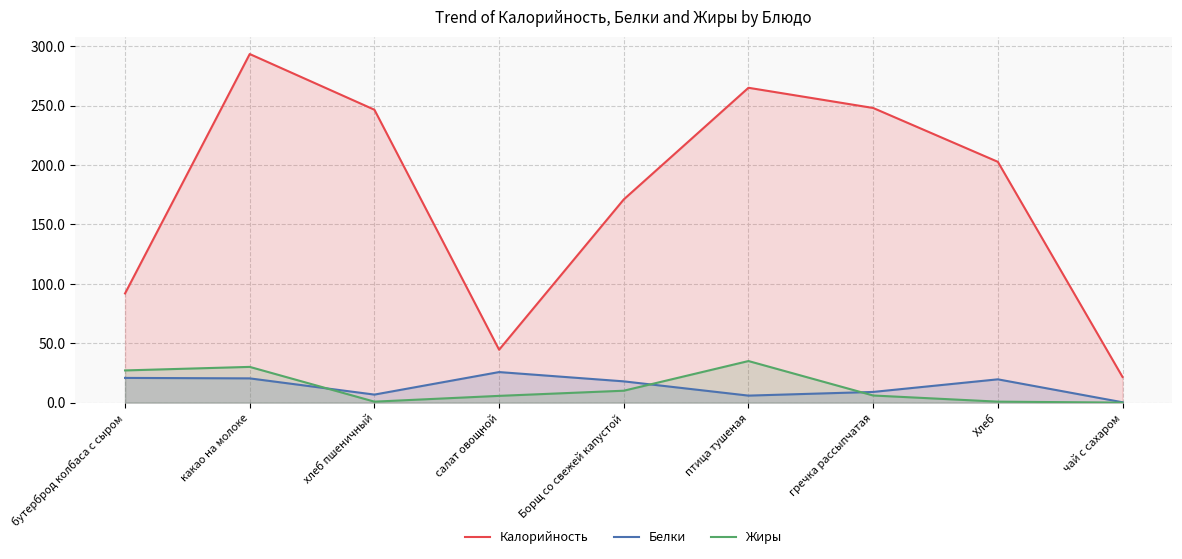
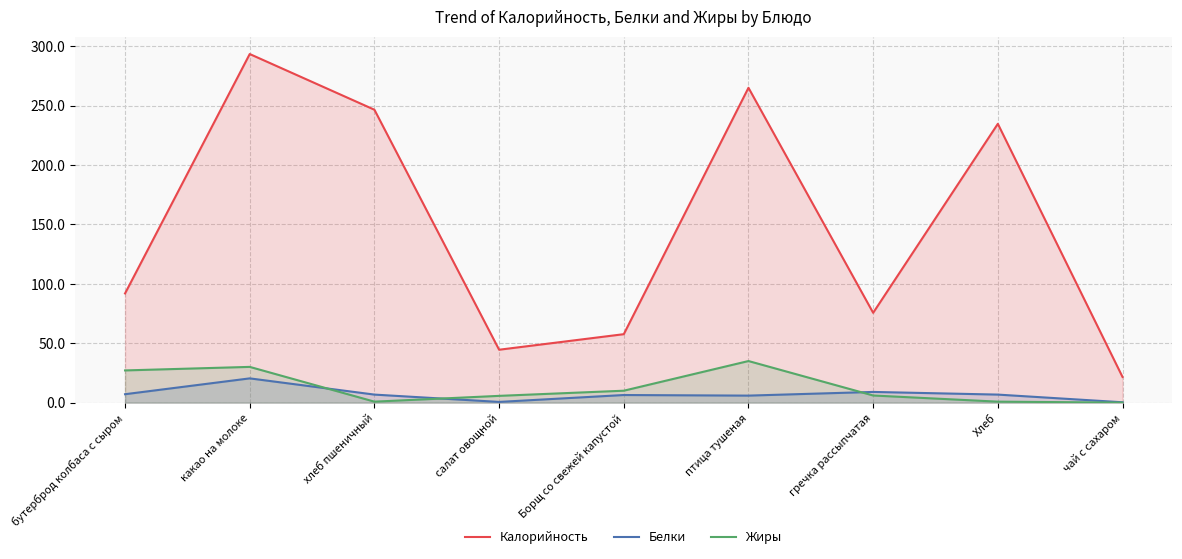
Белки, бутерброд колбаса с сыром: 21 -> 7
Белки, салат овощной: 26 -> 1
Калорийность, Борщ со свежей капустой: 171 -> 58
Белки, Борщ со свежей капустой: 18 -> 6
Калорийность, гречка рассыпчатая: 248 -> 76
Калорийность, Хлеб: 203 -> 235
Белки, Хлеб: 20 -> 7
